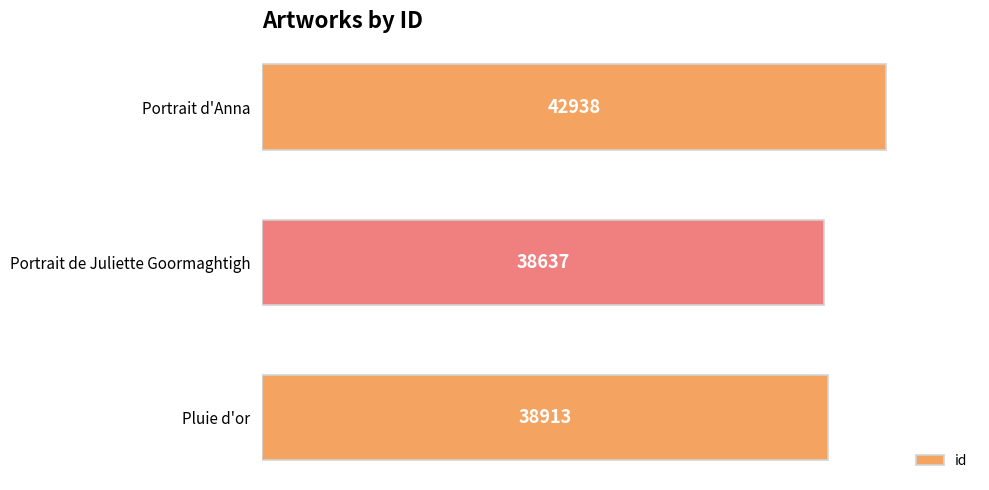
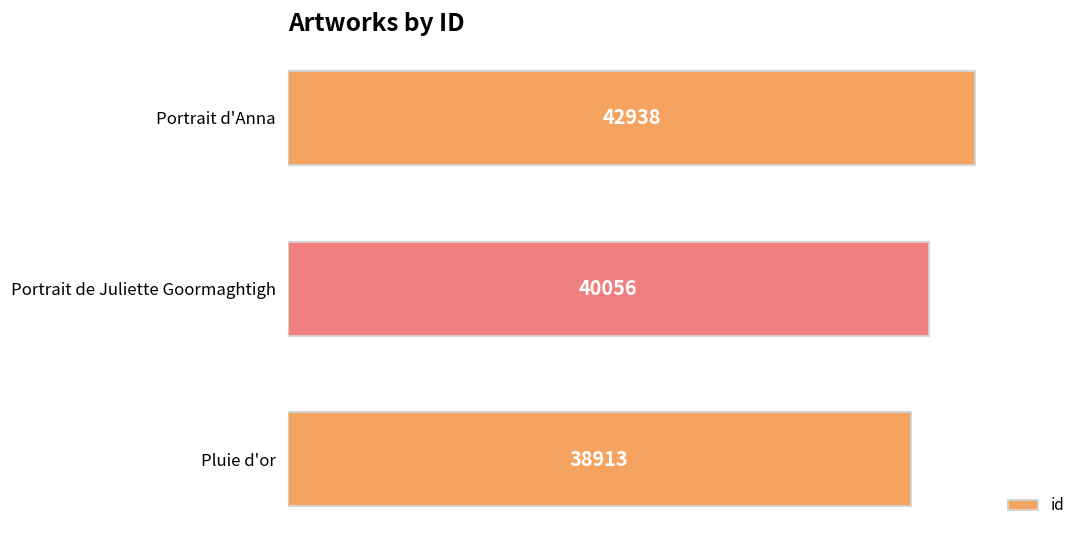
Portrait de Juliette Goormaghtigh: 38637 -> 40056
